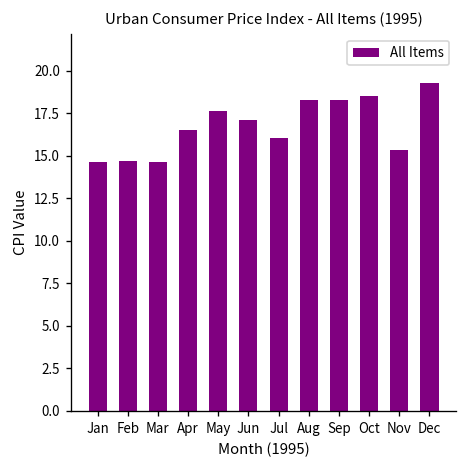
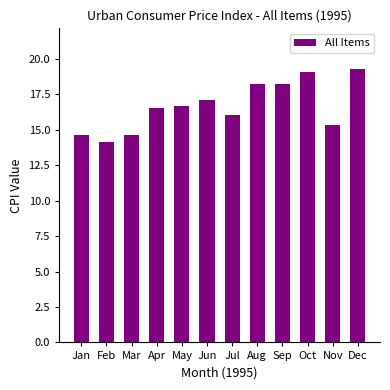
Feb: 14.7 -> 14.1
May: 17.6 -> 16.6
Oct: 18.5 -> 19.1
